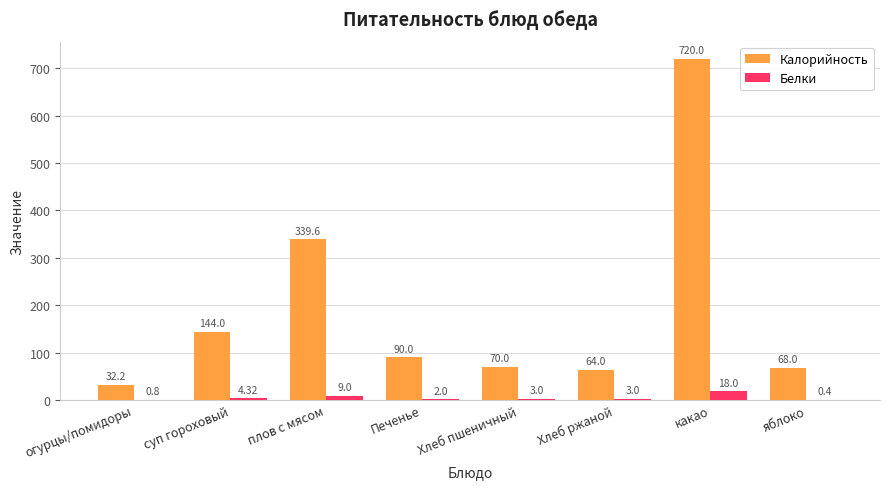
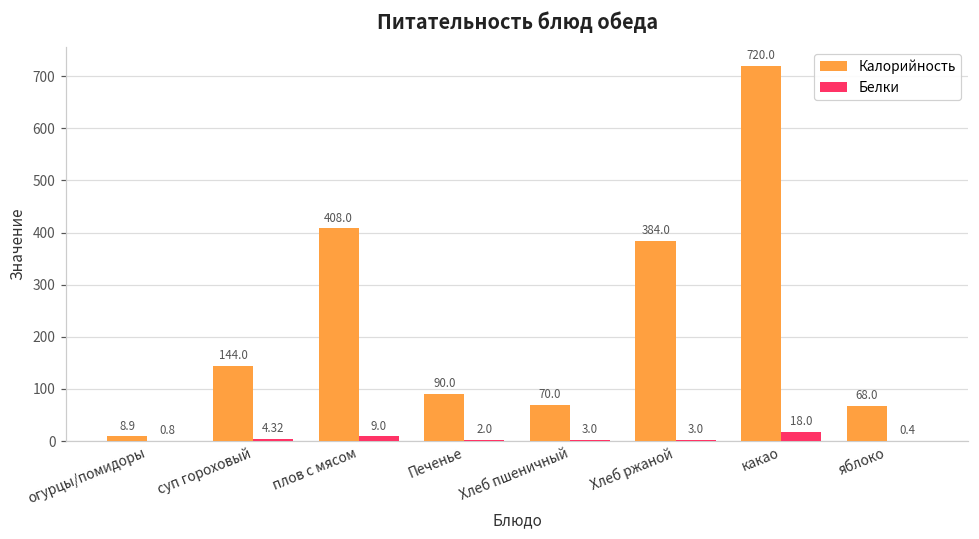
Калорийность, огурцы/помидоры: 32.2 -> 8.9
Калорийность, плов с мясом: 339.6 -> 408.0
Калорийность, Хлеб ржаной: 64.0 -> 384.0
